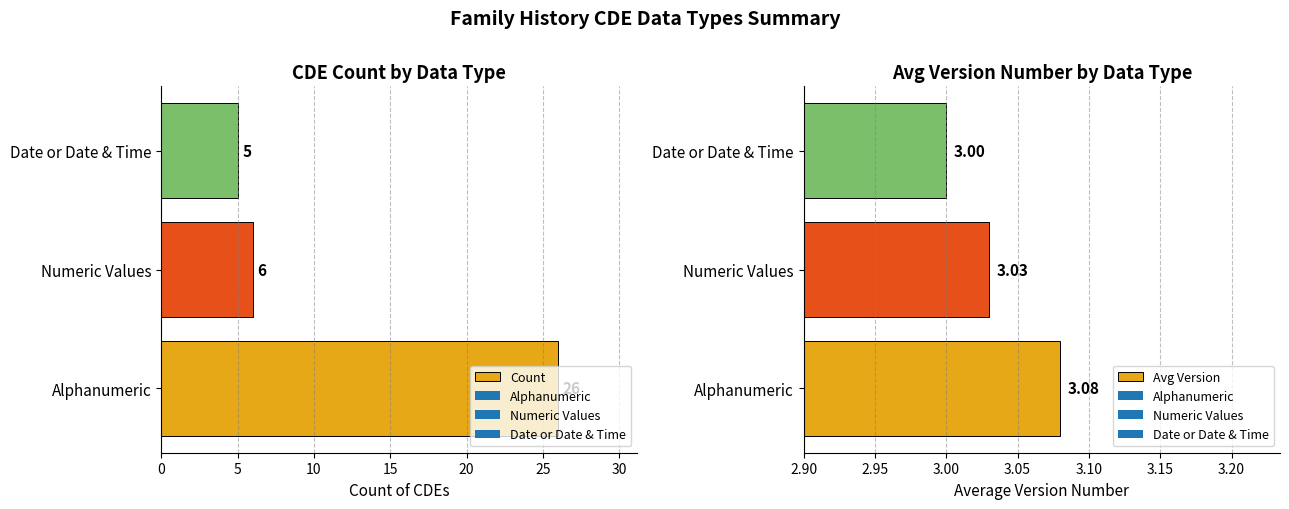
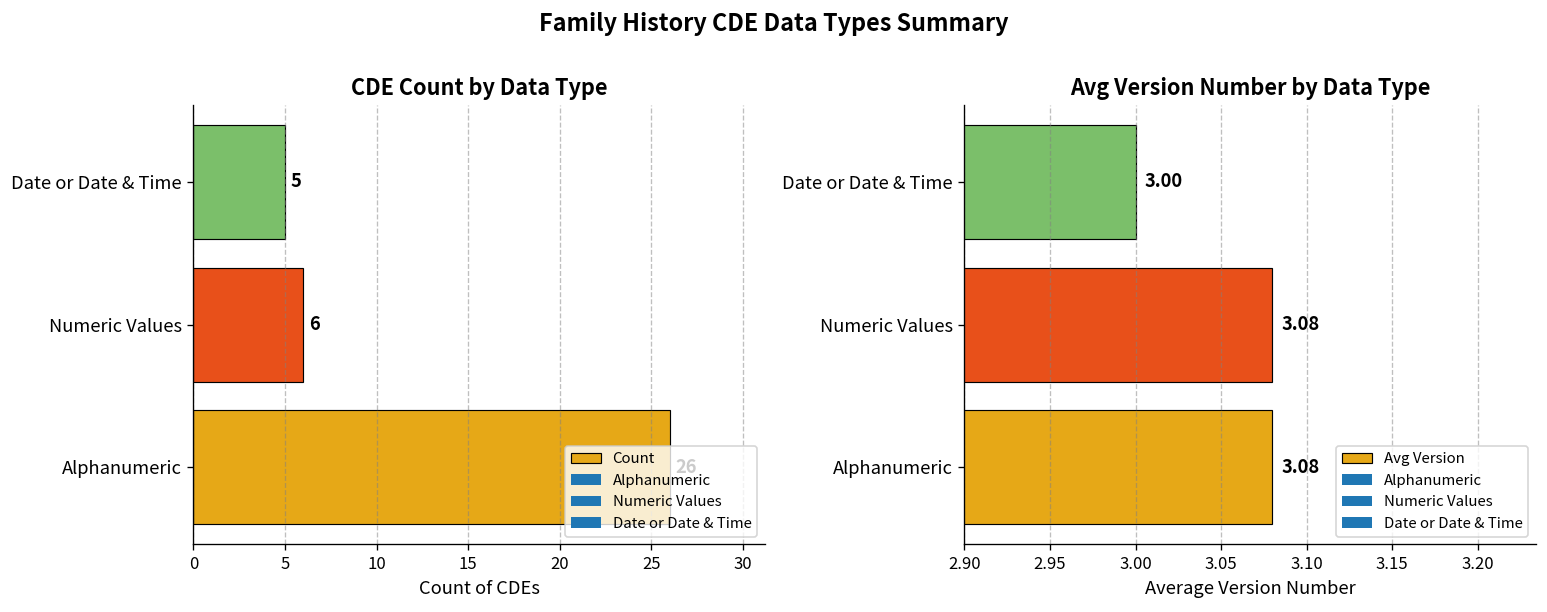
Avg Version Number by Data Type, Numeric Values: 3.03 -> 3.08
